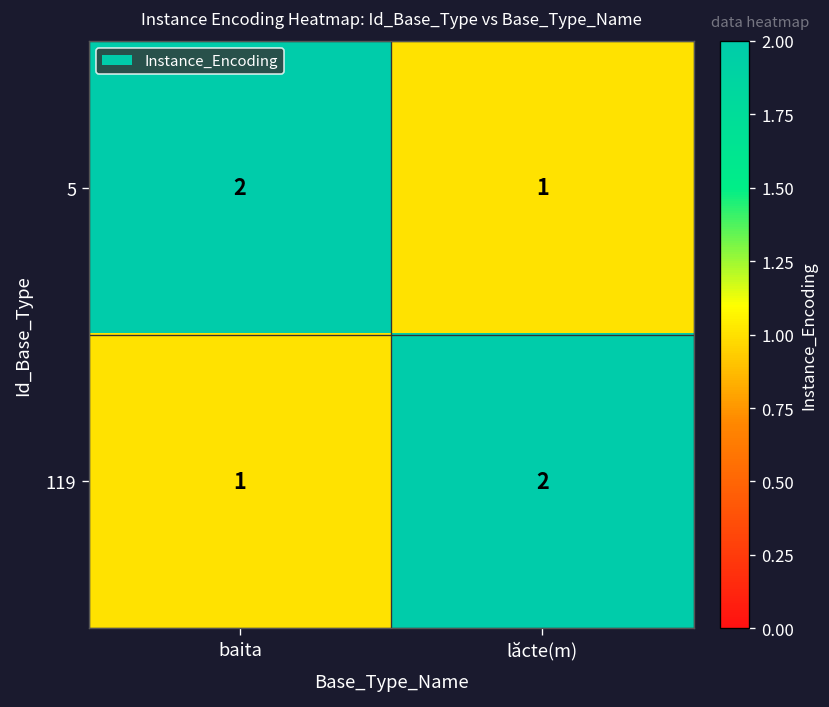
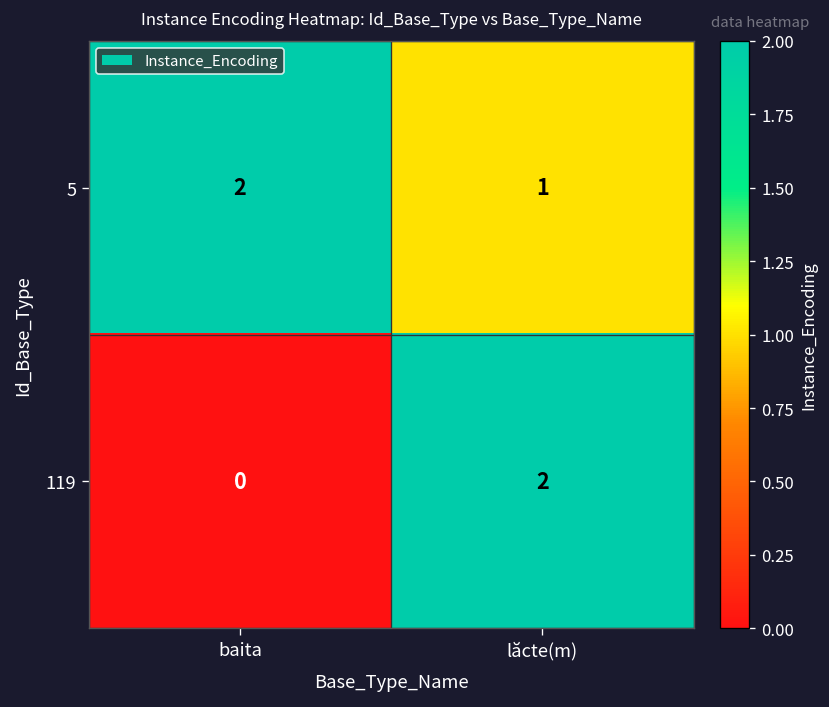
119, baita: 1 -> 0
